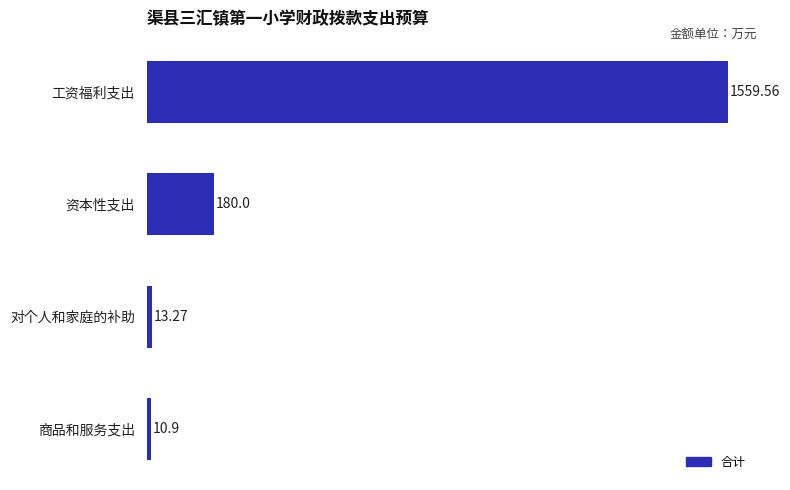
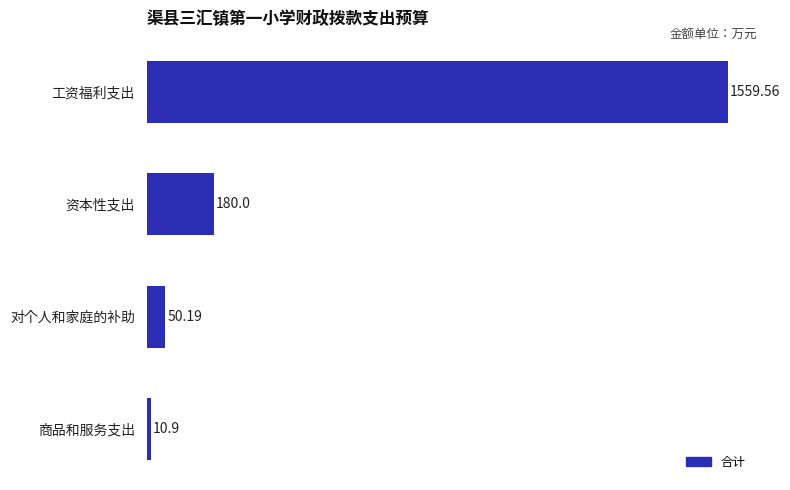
对个人和家庭的补助: 13.27 -> 50.19
